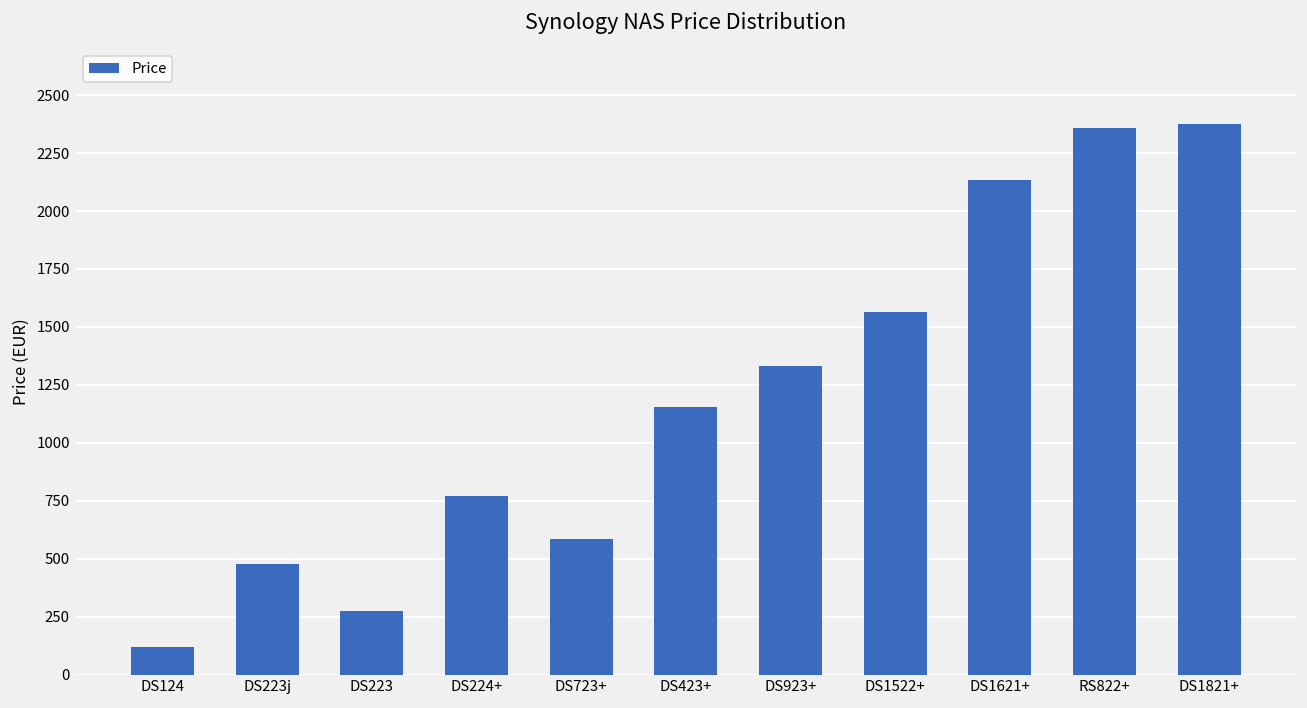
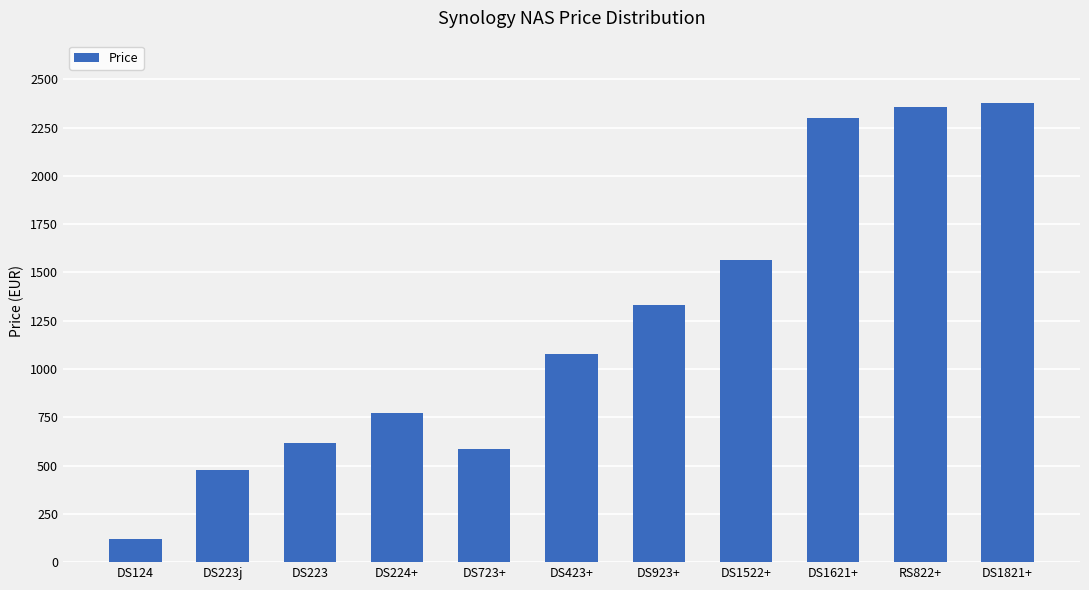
DS223: 270 -> 620
DS423+: 1160 -> 1080
DS1621+: 2130 -> 2300
